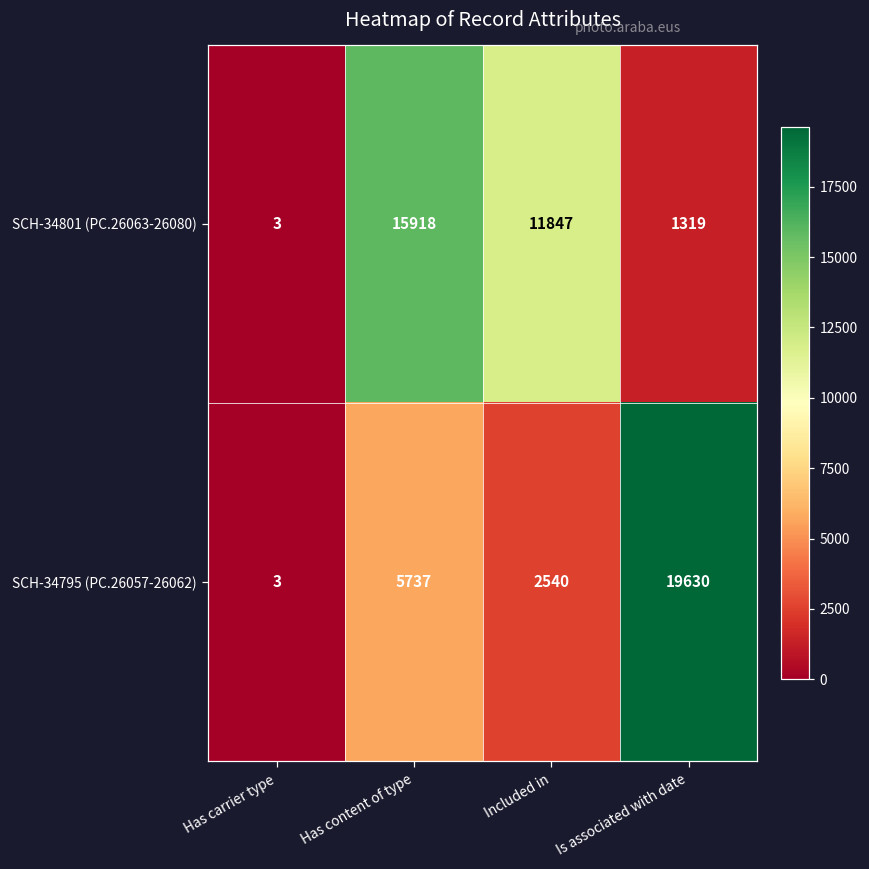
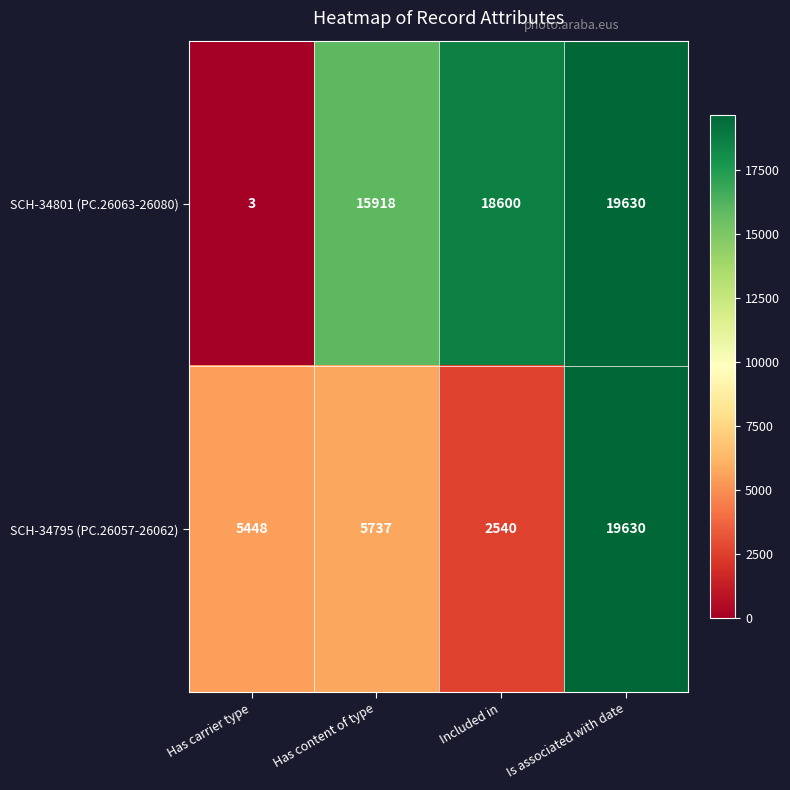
SCH-34801 (PC.26063-26080), Included in: 11847 -> 18600
SCH-34801 (PC.26063-26080), Is associated with date: 1319 -> 19630
SCH-34795 (PC.26057-26062), Has carrier type: 3 -> 5448
